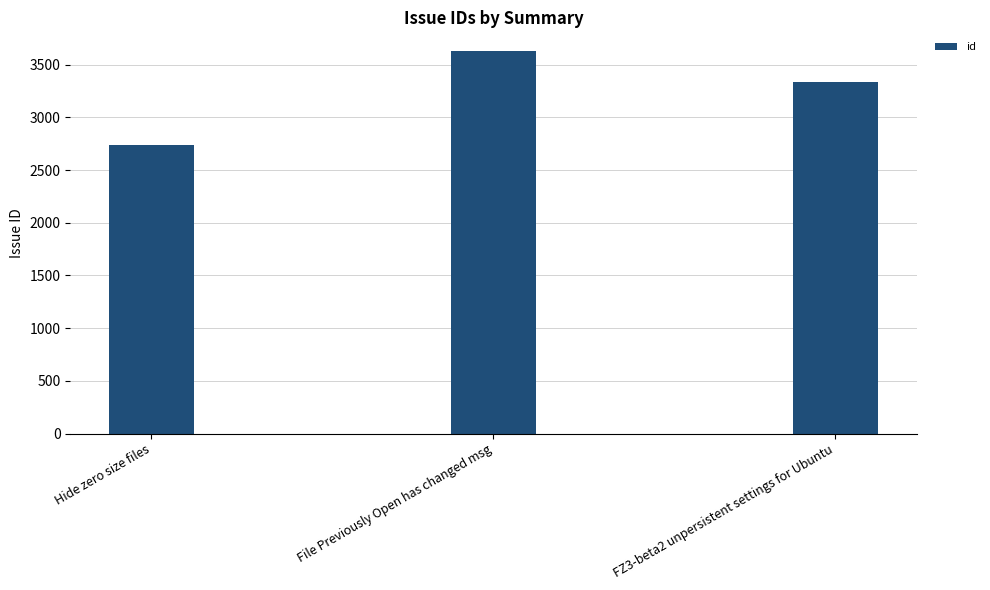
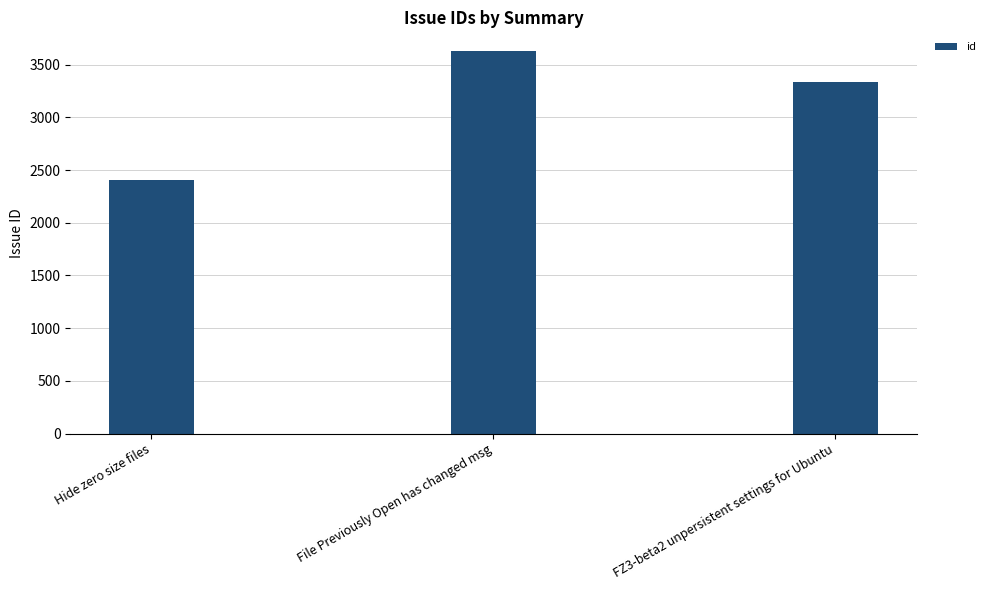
Hide zero size files: 2740 -> 2400
